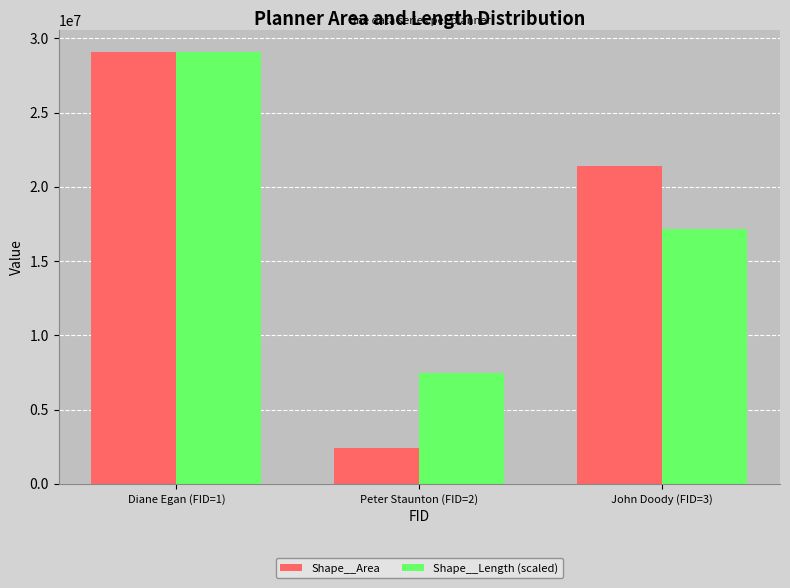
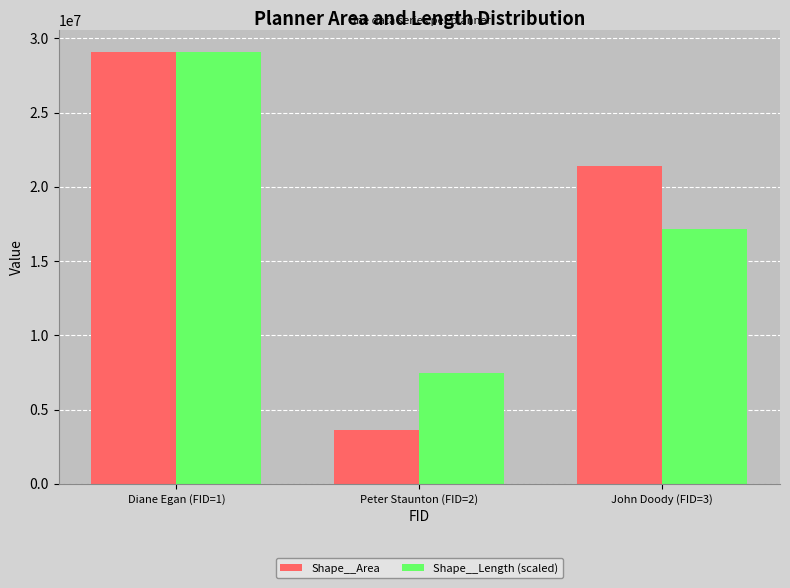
Shape__Area, Peter Staunton (FID=2): 2400000 -> 3600000
